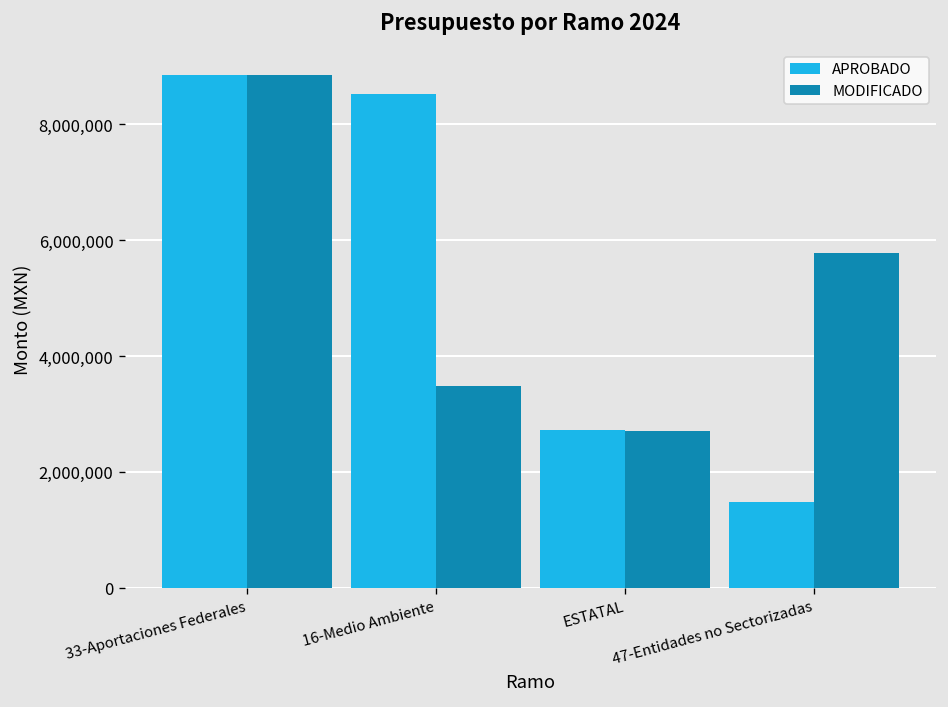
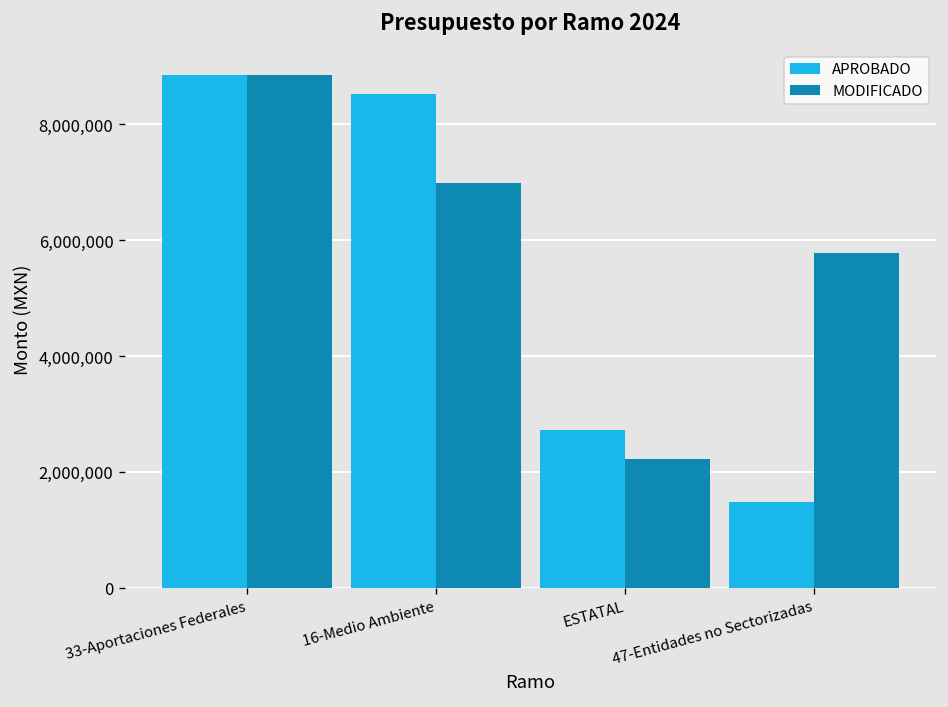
MODIFICADO, 16-Medio Ambiente: 3,500,000 -> 7,000,000
MODIFICADO, ESTATAL: 2,700,000 -> 2,200,000
